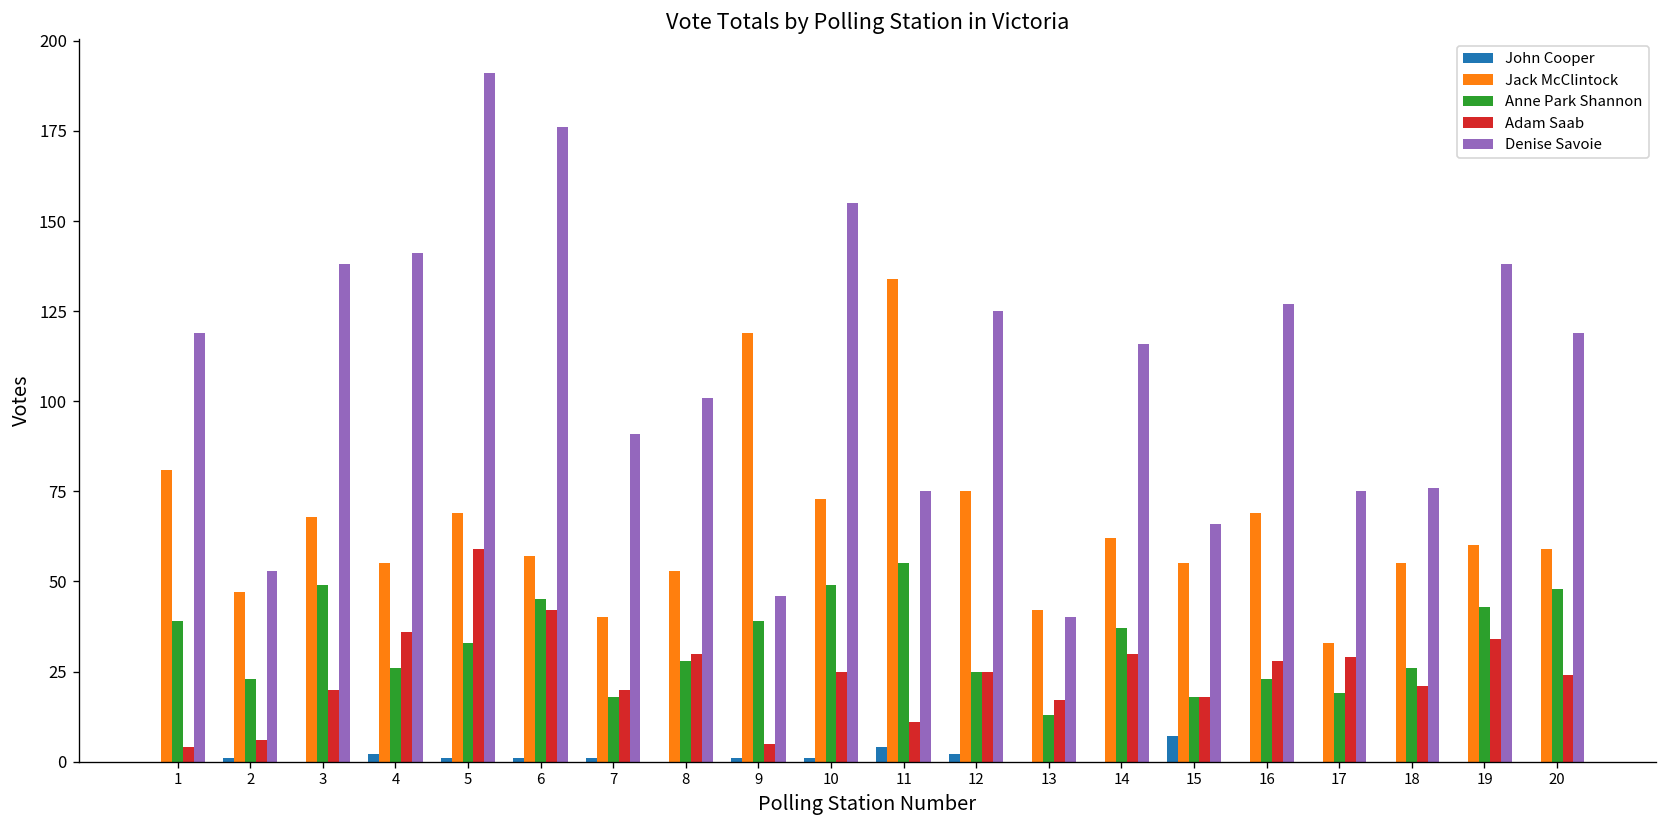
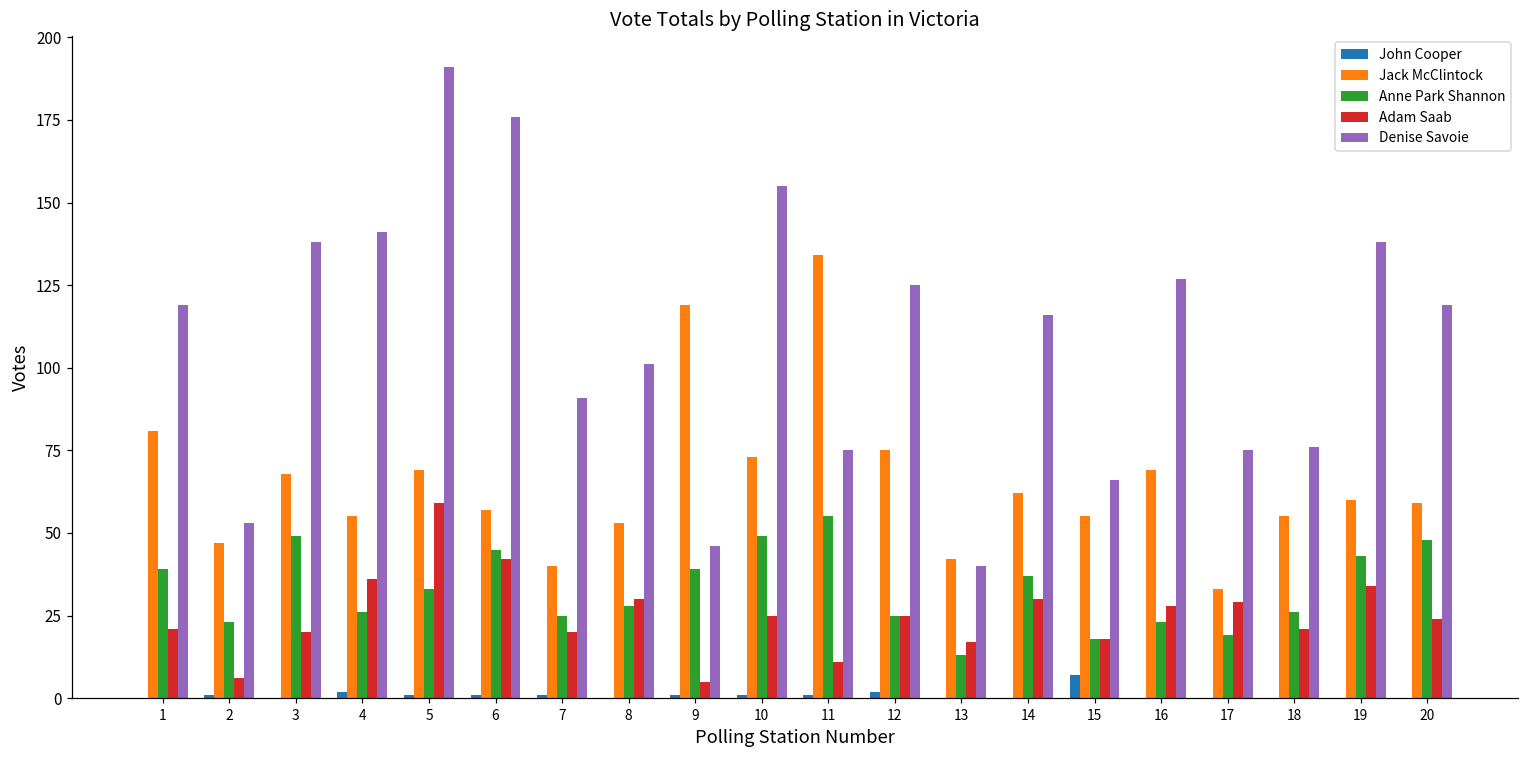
Adam Saab, 1: 4 -> 21
Anne Park Shannon, 7: 18 -> 25
John Cooper, 11: 4 -> 1
